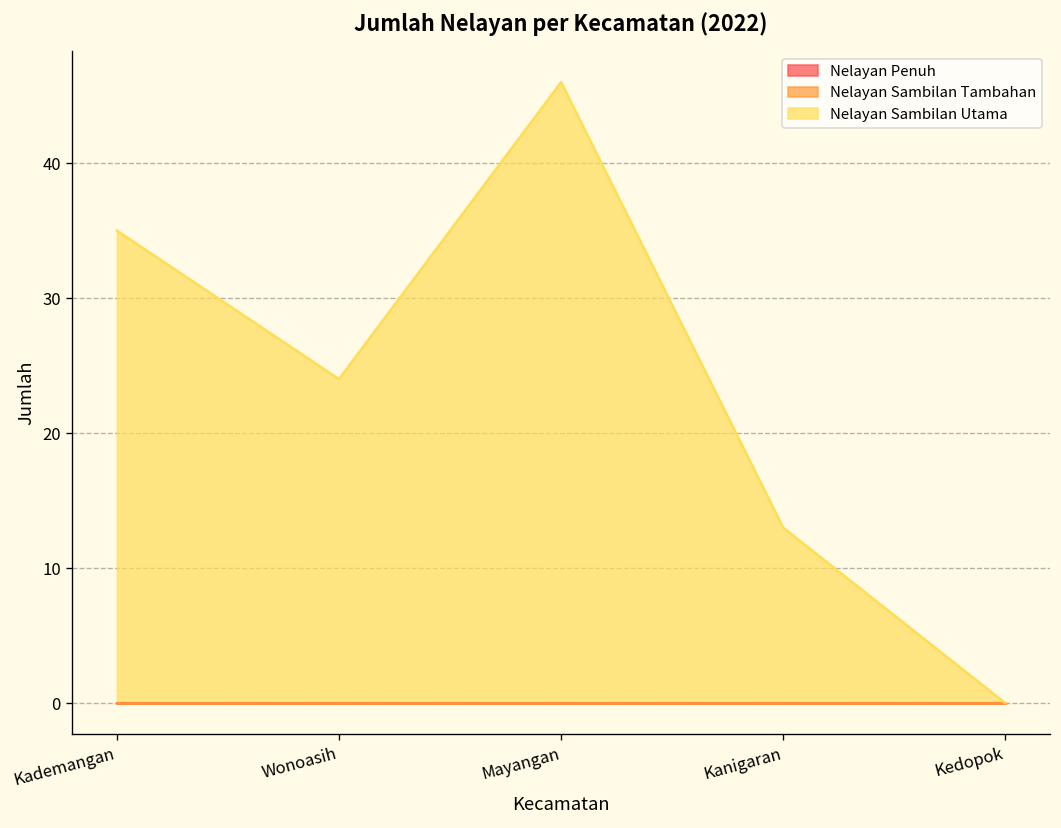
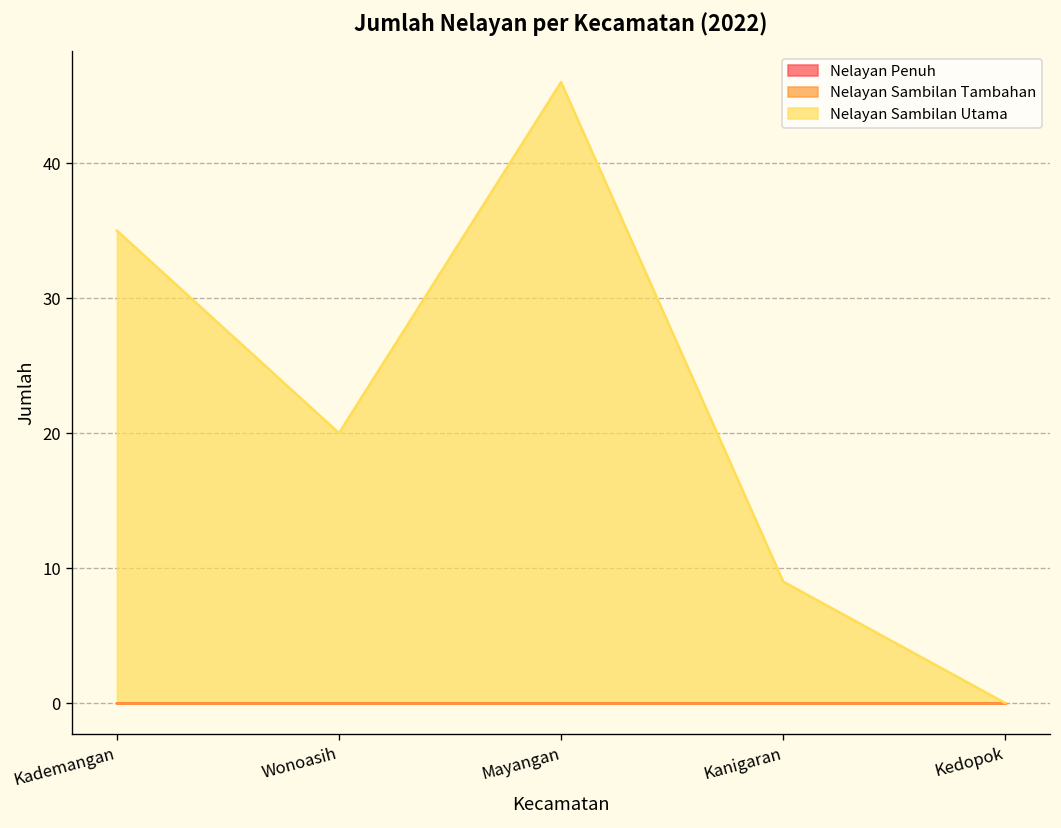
Nelayan Sambilan Utama, Wonoasih: 24 -> 20
Nelayan Sambilan Utama, Kanigaran: 13 -> 9
